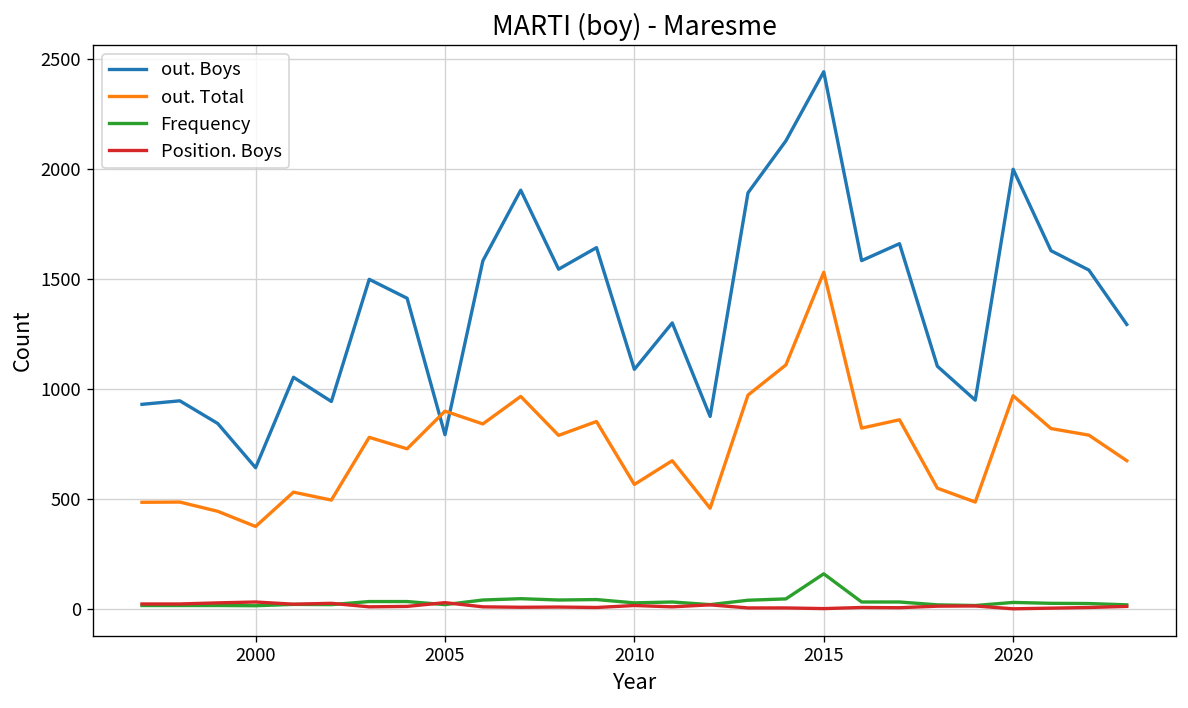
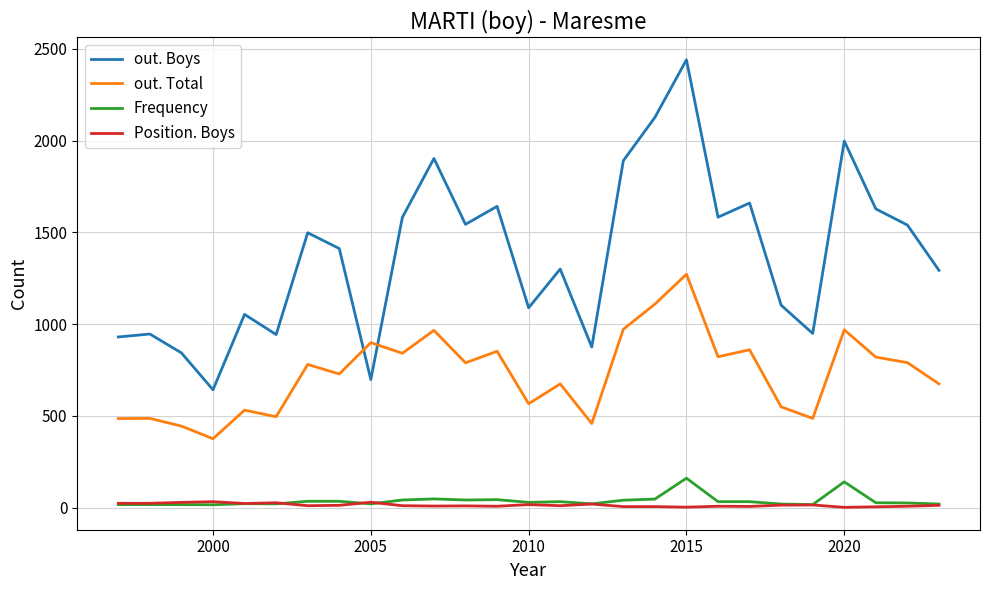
out. Boys, 2005: 790 -> 700
out. Total, 2015: 1530 -> 1270
Frequency, 2020: 30 -> 140
